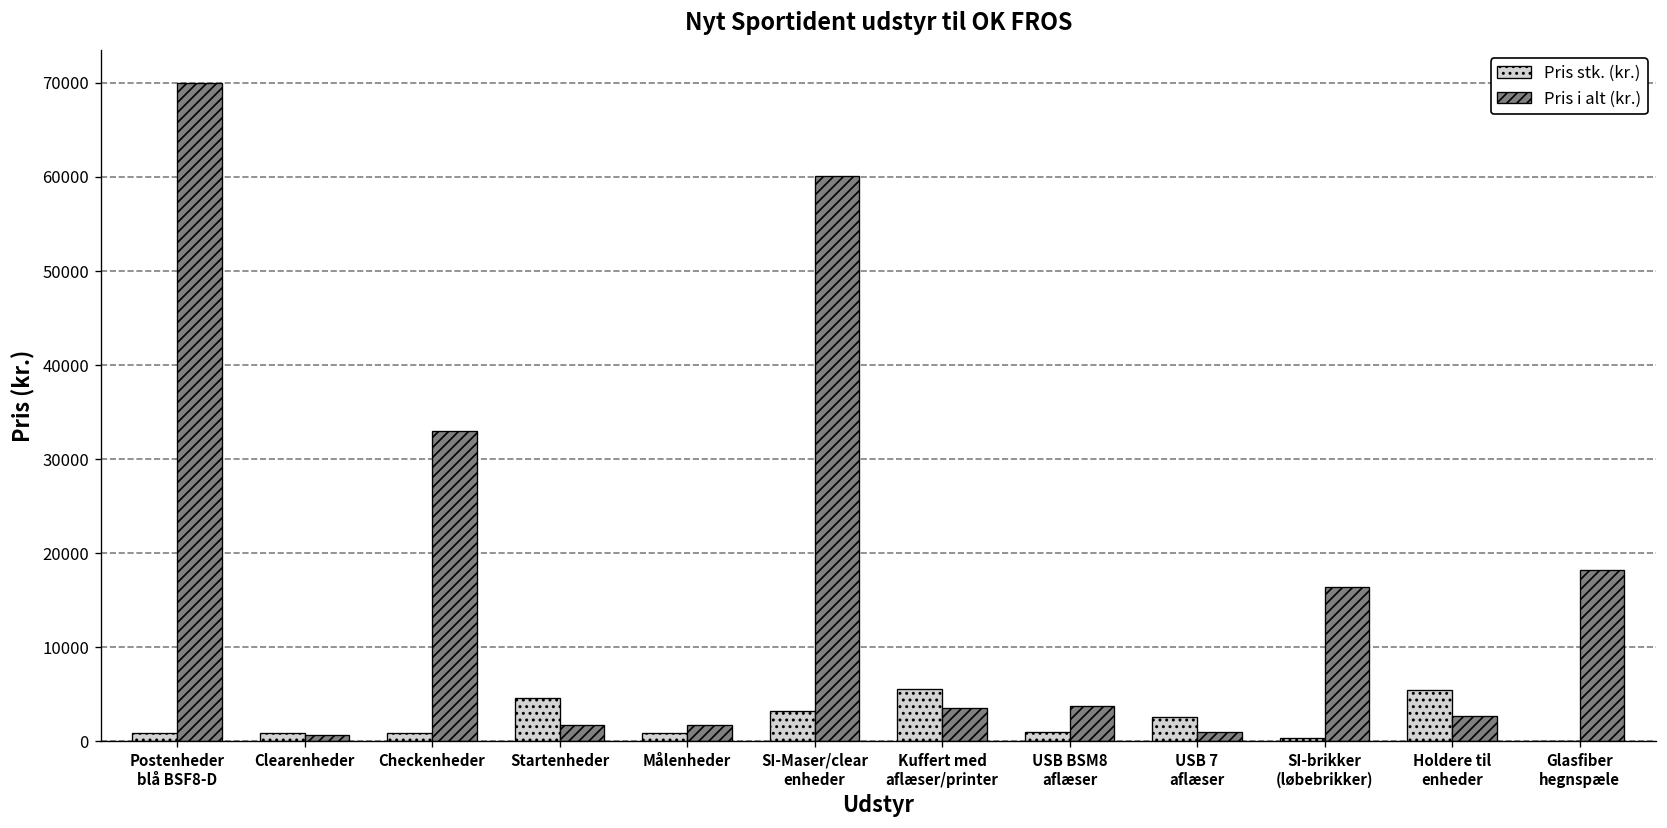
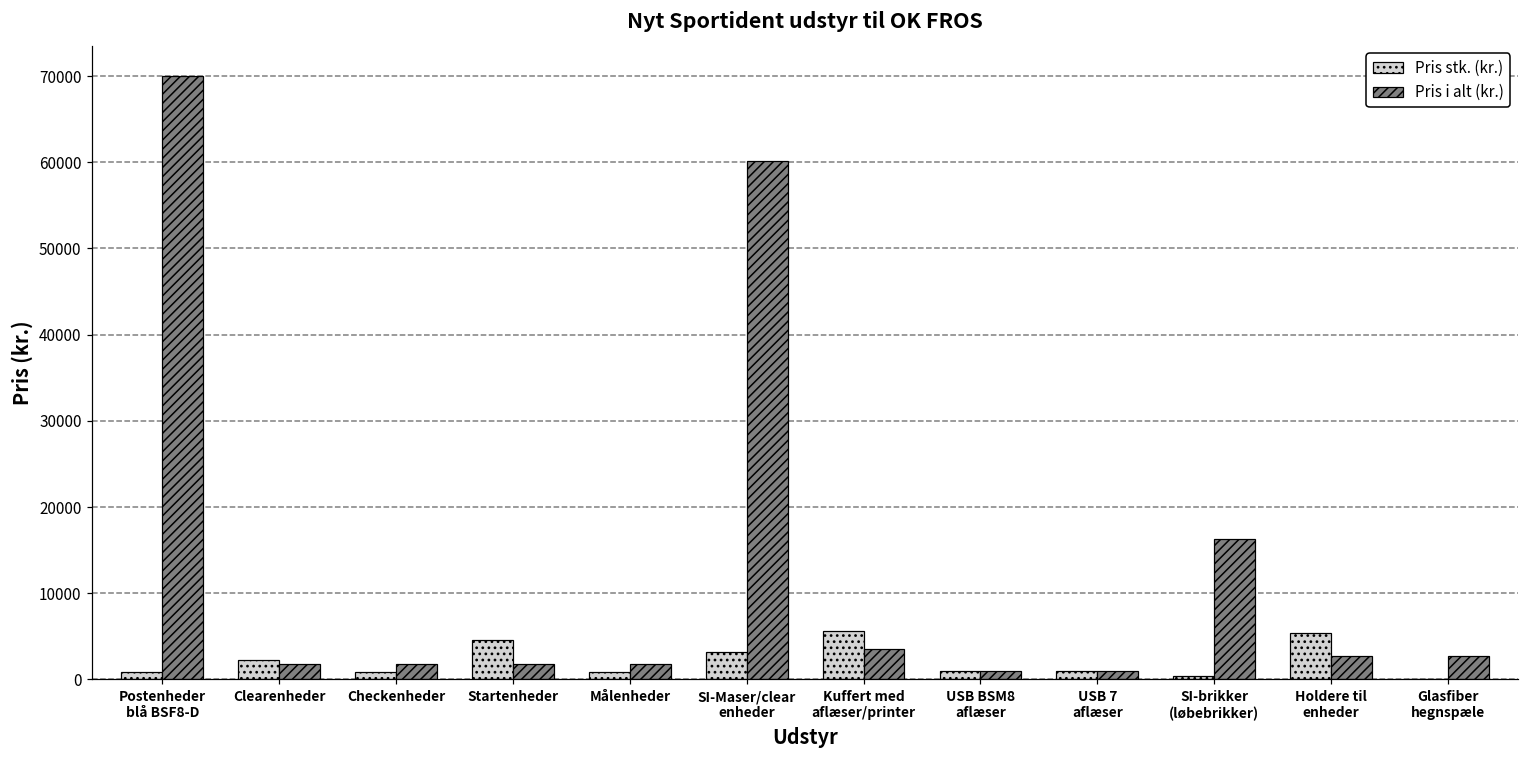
Pris stk. (kr.), Clearenheder: 1000 -> 2000
Pris i alt (kr.), Clearenheder: 1000 -> 2000
Pris i alt (kr.), Checkenheder: 33000 -> 2000
Pris i alt (kr.), USB BSM8 aflæser: 4000 -> 1000
Pris stk. (kr.), USB 7 aflæser: 3000 -> 1000
Pris i alt (kr.), Glasfiber hegnspæle: 18000 -> 3000
